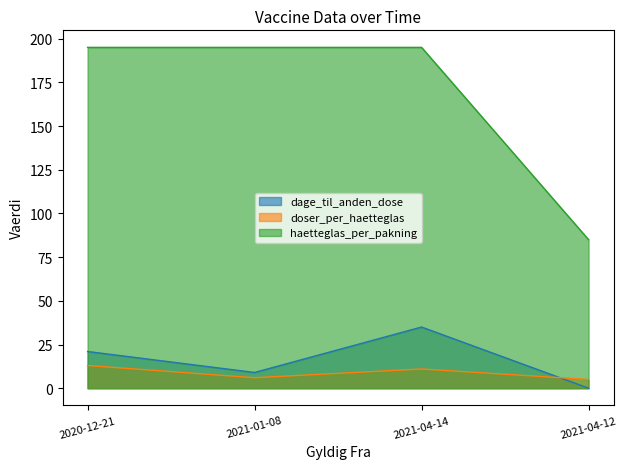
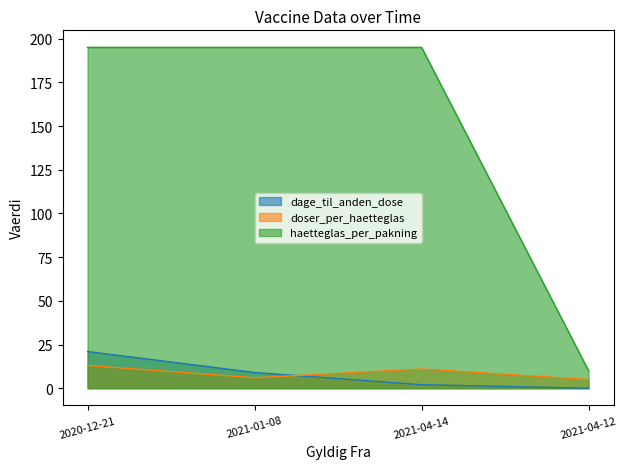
dage_til_anden_dose, 2021-04-14: 35 -> 2
haetteglas_per_pakning, 2021-04-12: 85 -> 10
